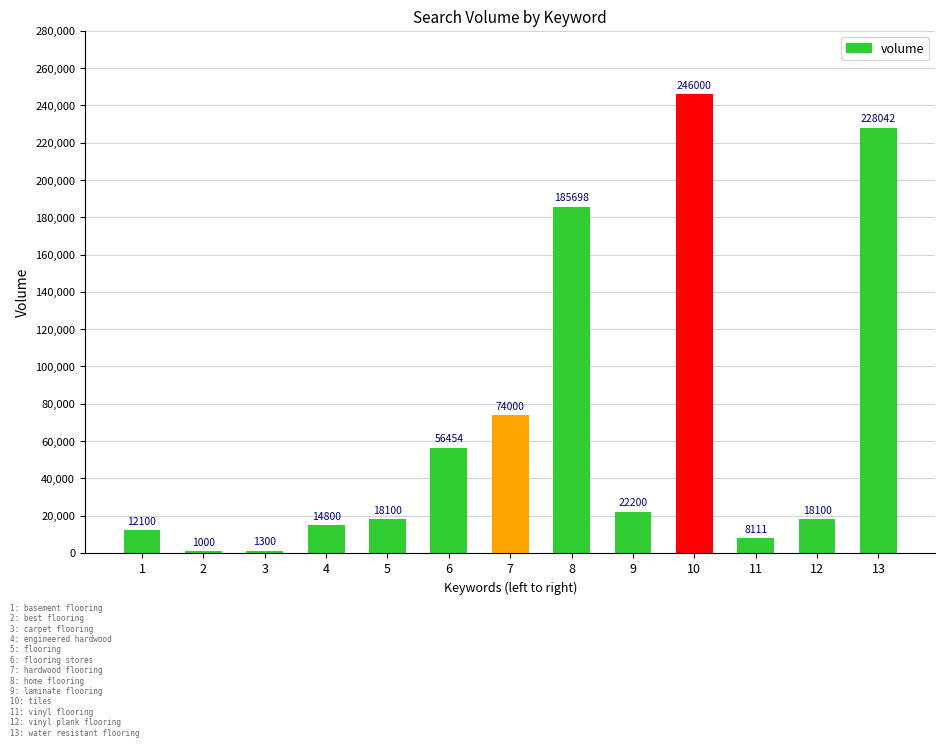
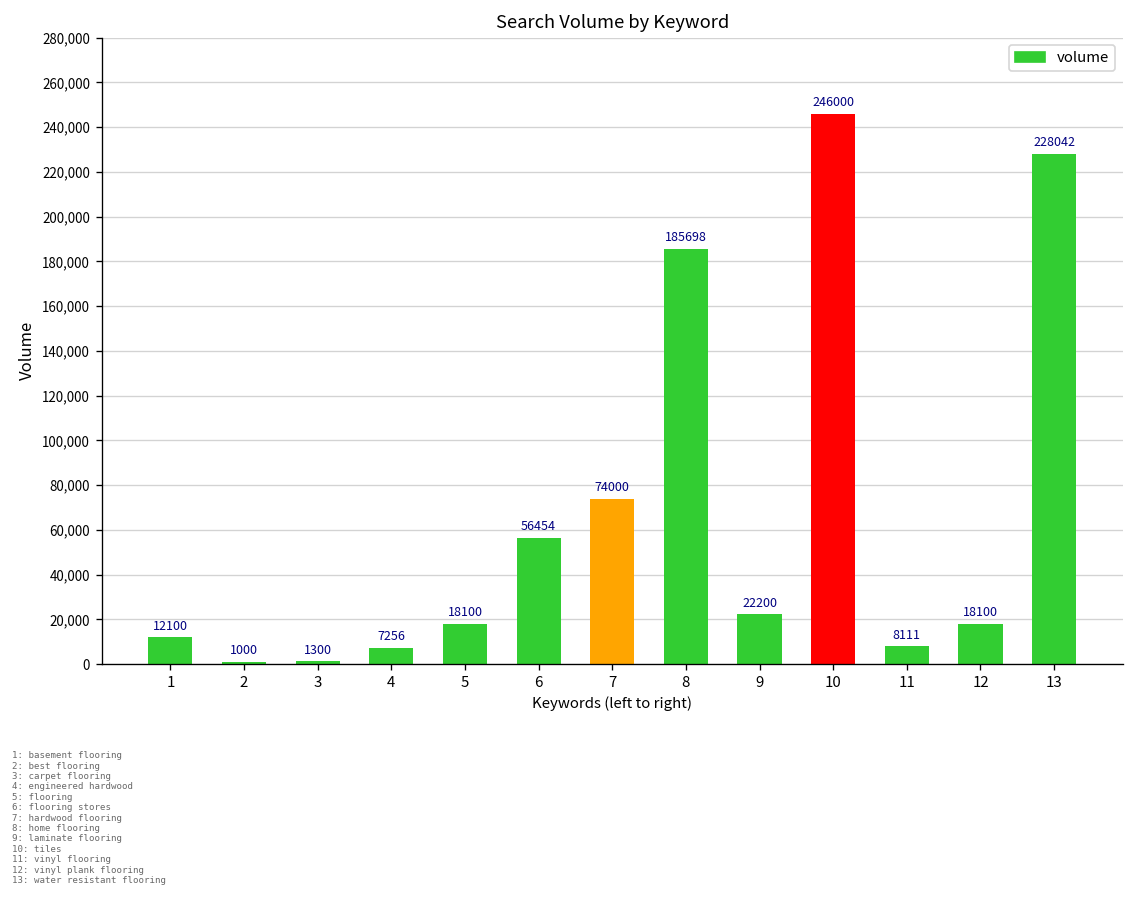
4: 14800 -> 7256
